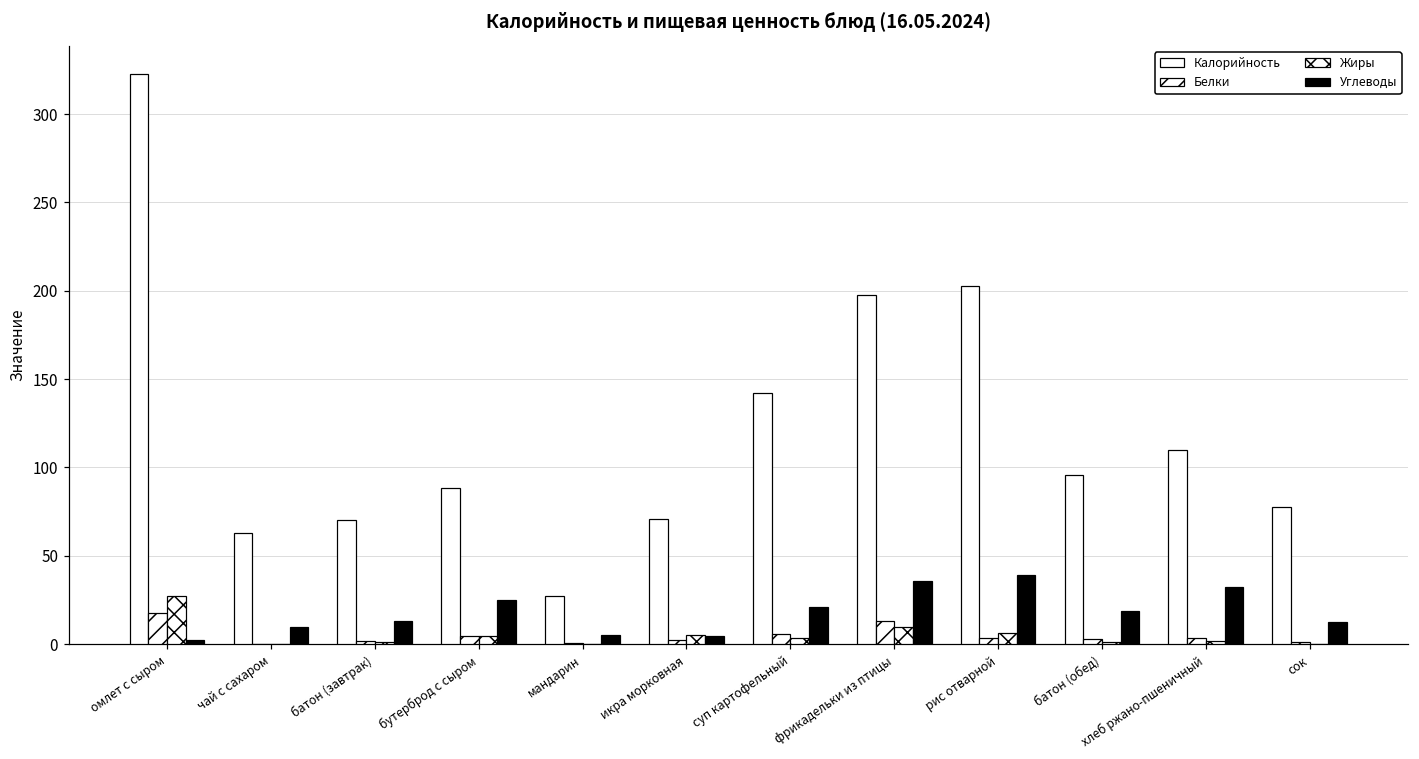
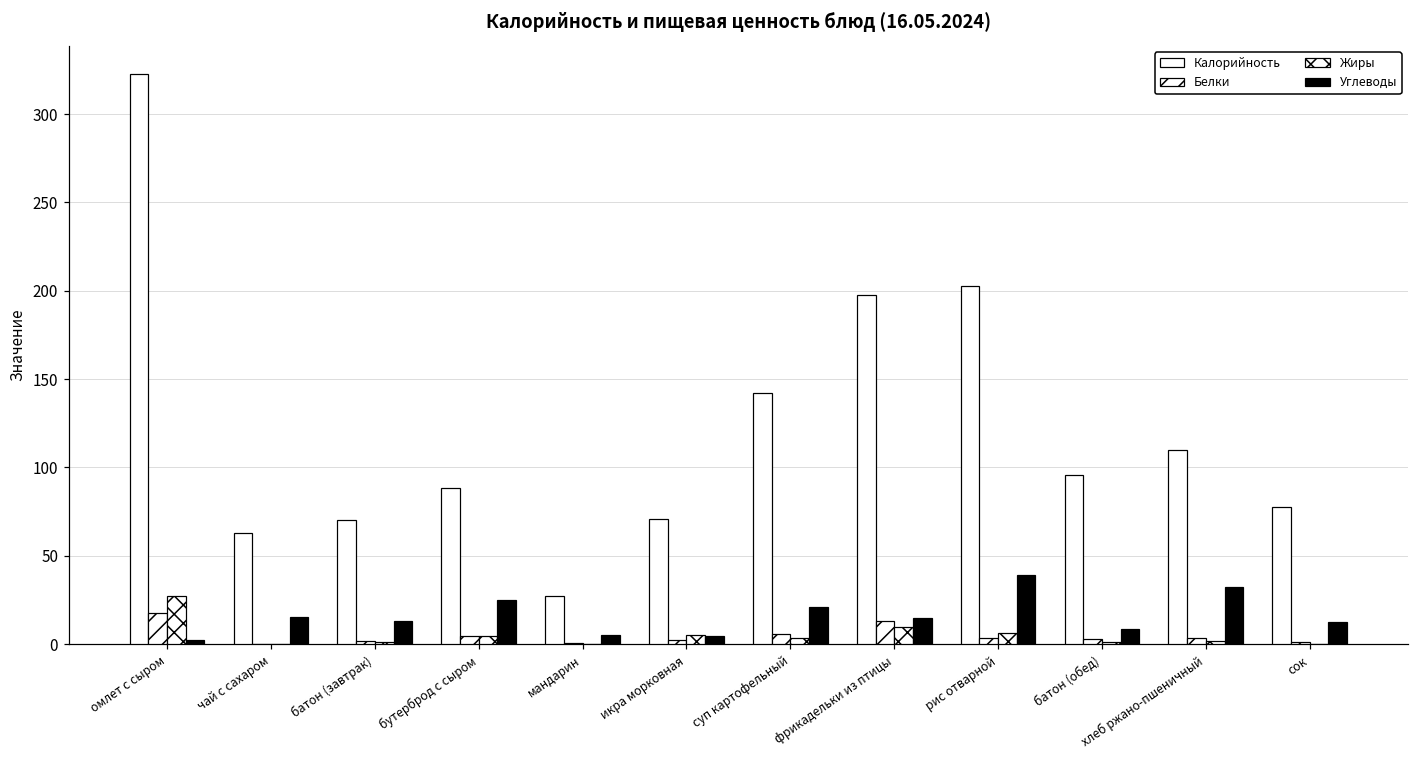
Углеводы, чай с сахаром: 10 -> 15
Углеводы, фрикадельки из птицы: 36 -> 15
Углеводы, батон (обед): 19 -> 9
